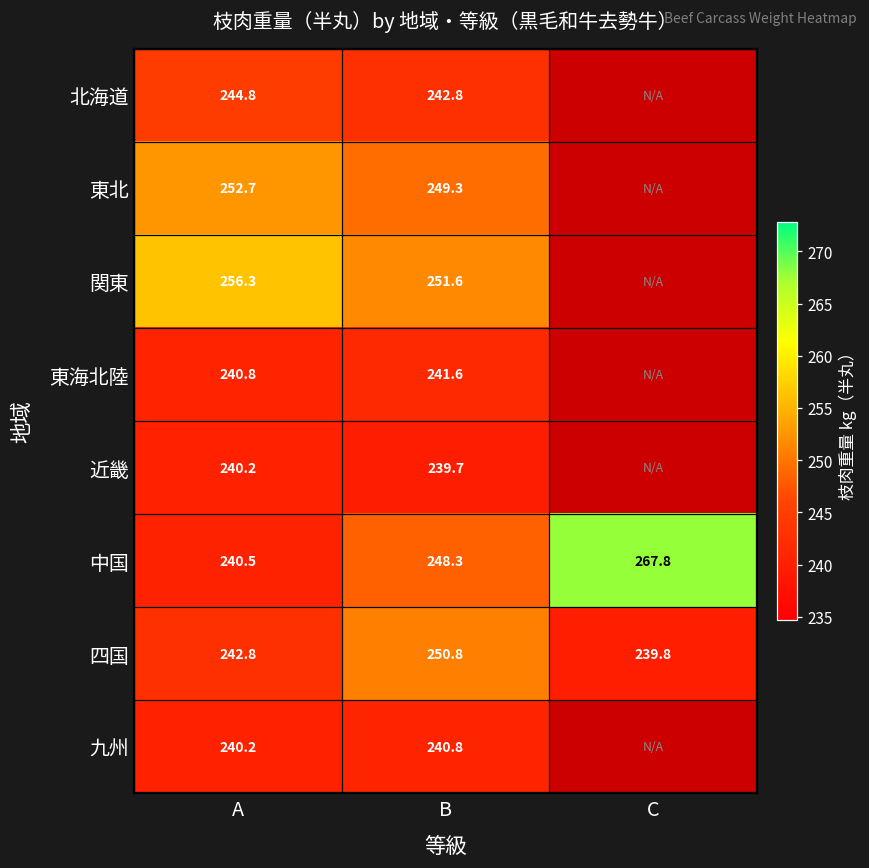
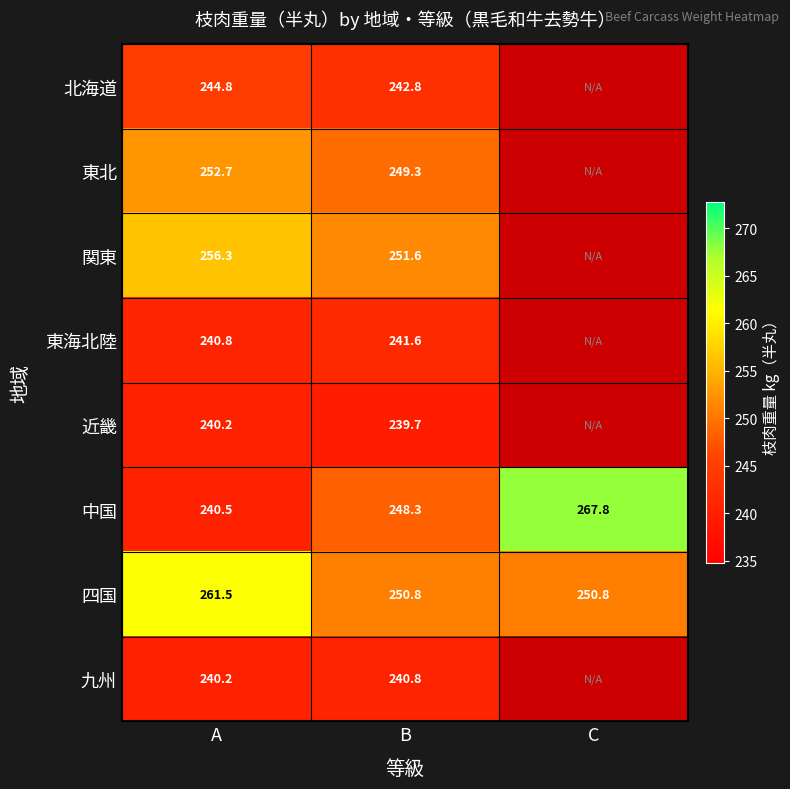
四国, A: 242.8 -> 261.5
四国, C: 239.8 -> 250.8
